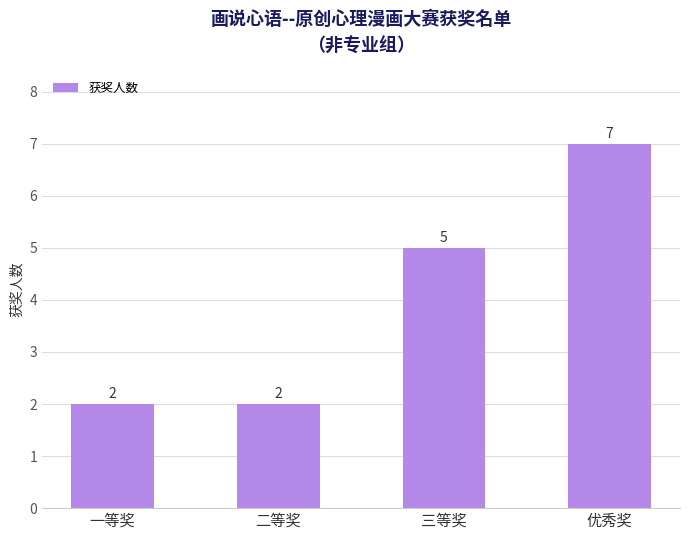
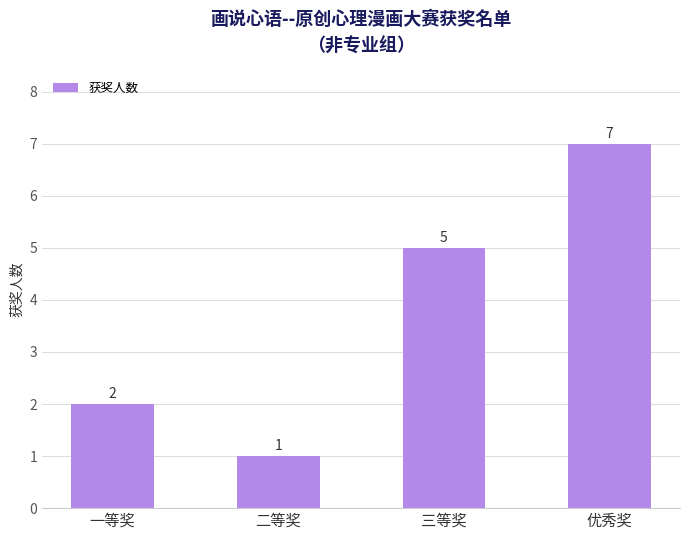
二等奖: 2 -> 1
